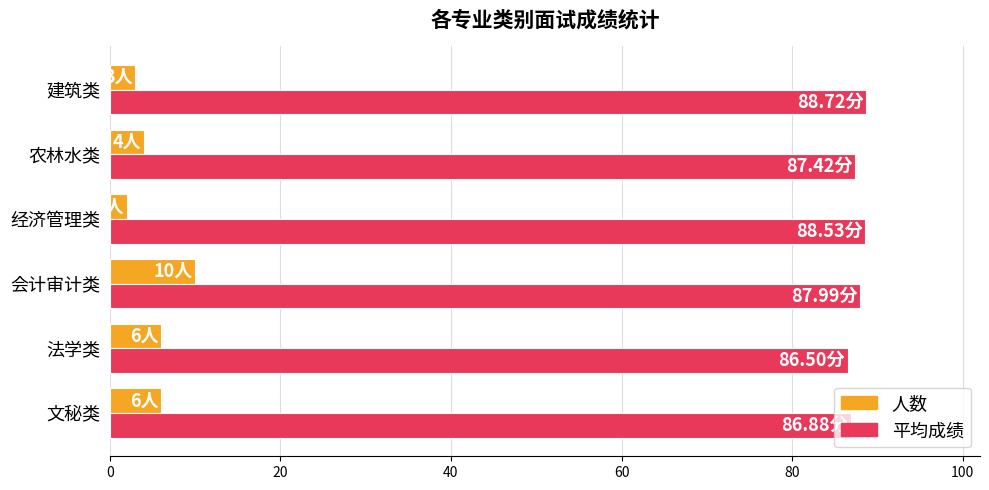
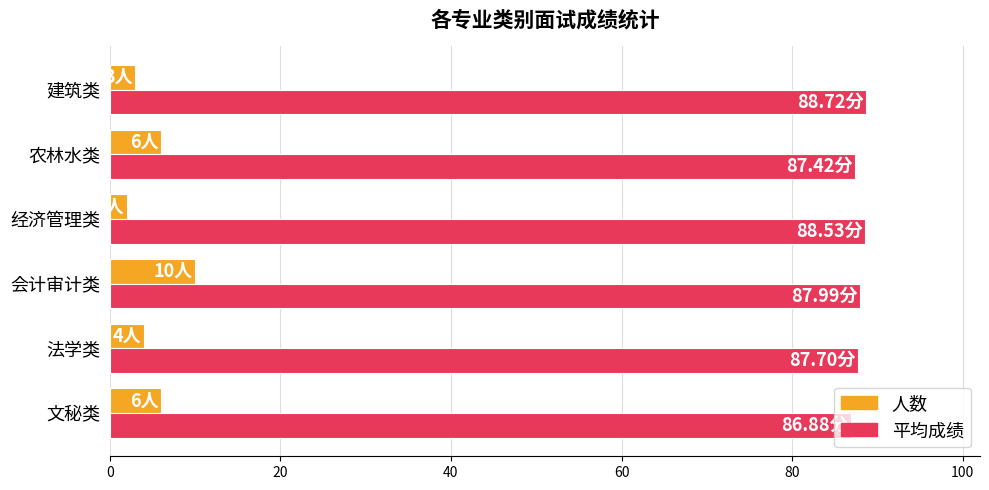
人数, 农林水类: 4人 -> 6人
人数, 法学类: 6人 -> 4人
平均成绩, 法学类: 86.50分 -> 87.70分
